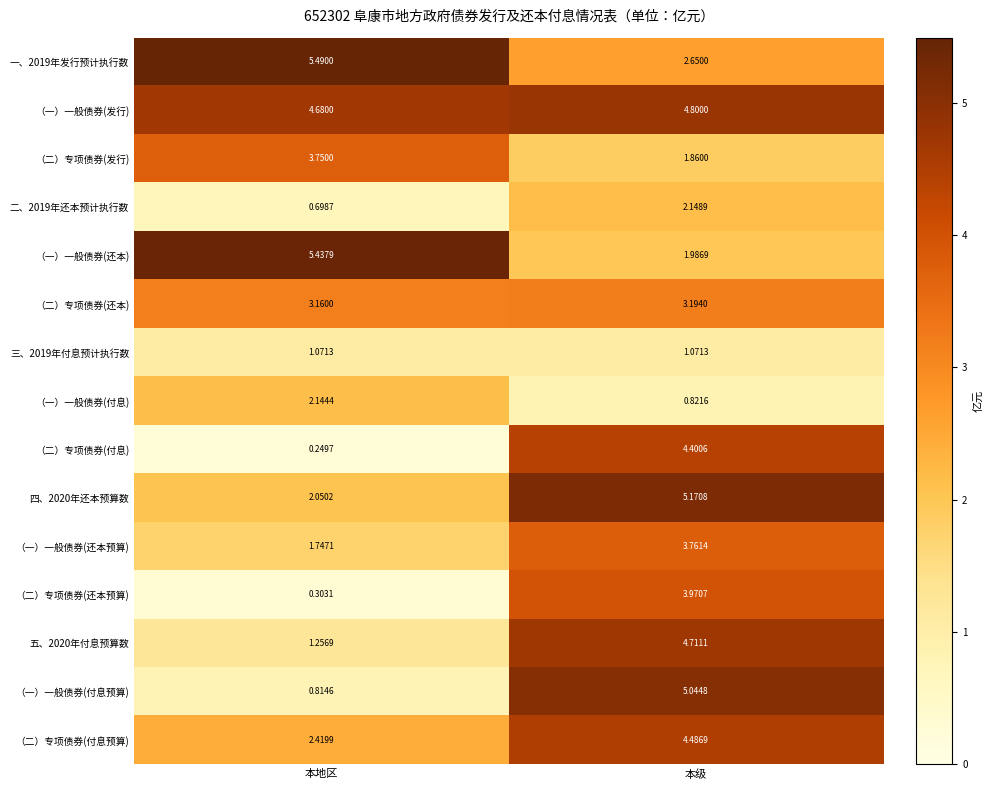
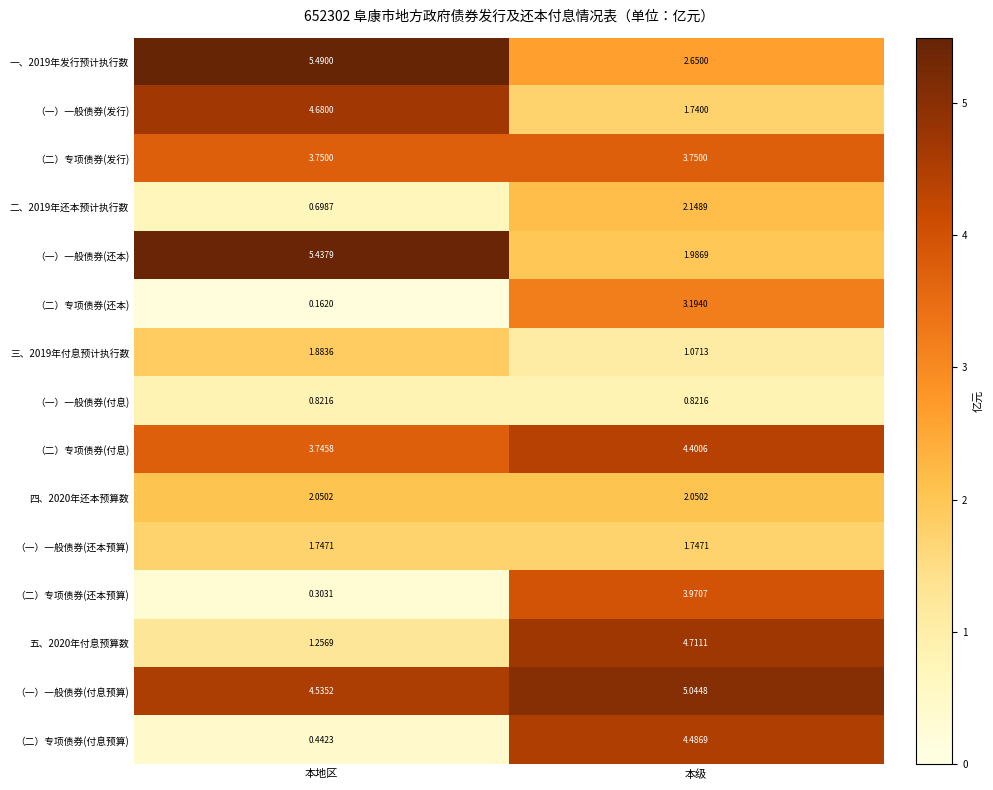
（一）一般债券(发行), 本级: 4.8000 -> 1.7400
（二）专项债券(发行), 本级: 1.8600 -> 3.7500
（二）专项债券(还本), 本地区: 3.1600 -> 0.1620
三、2019年付息预计执行数, 本地区: 1.0713 -> 1.8836
（一）一般债券(付息), 本地区: 2.1444 -> 0.8216
（二）专项债券(付息), 本地区: 0.2497 -> 3.7458
四、2020年还本预算数, 本级: 5.1708 -> 2.0502
（一）一般债券(还本预算), 本级: 3.7614 -> 1.7471
（一）一般债券(付息预算), 本地区: 0.8146 -> 4.5352
（二）专项债券(付息预算), 本地区: 2.4199 -> 0.4423
